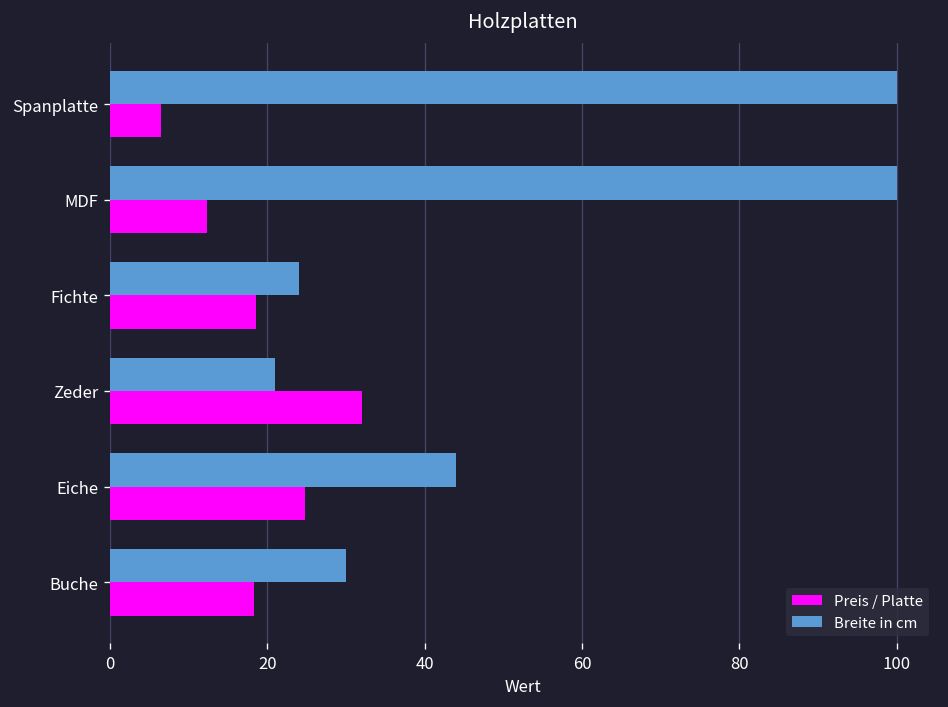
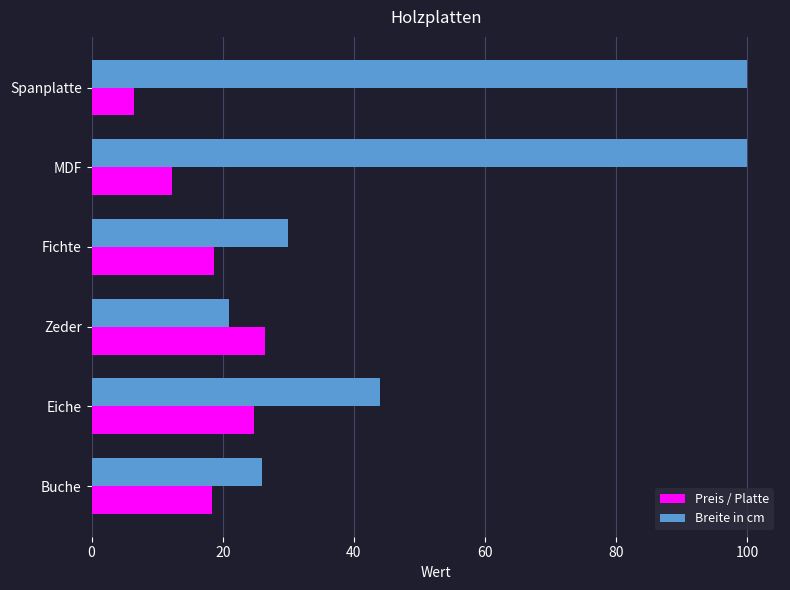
Breite in cm, Fichte: 24 -> 30
Preis / Platte, Zeder: 32 -> 27
Breite in cm, Buche: 30 -> 26
